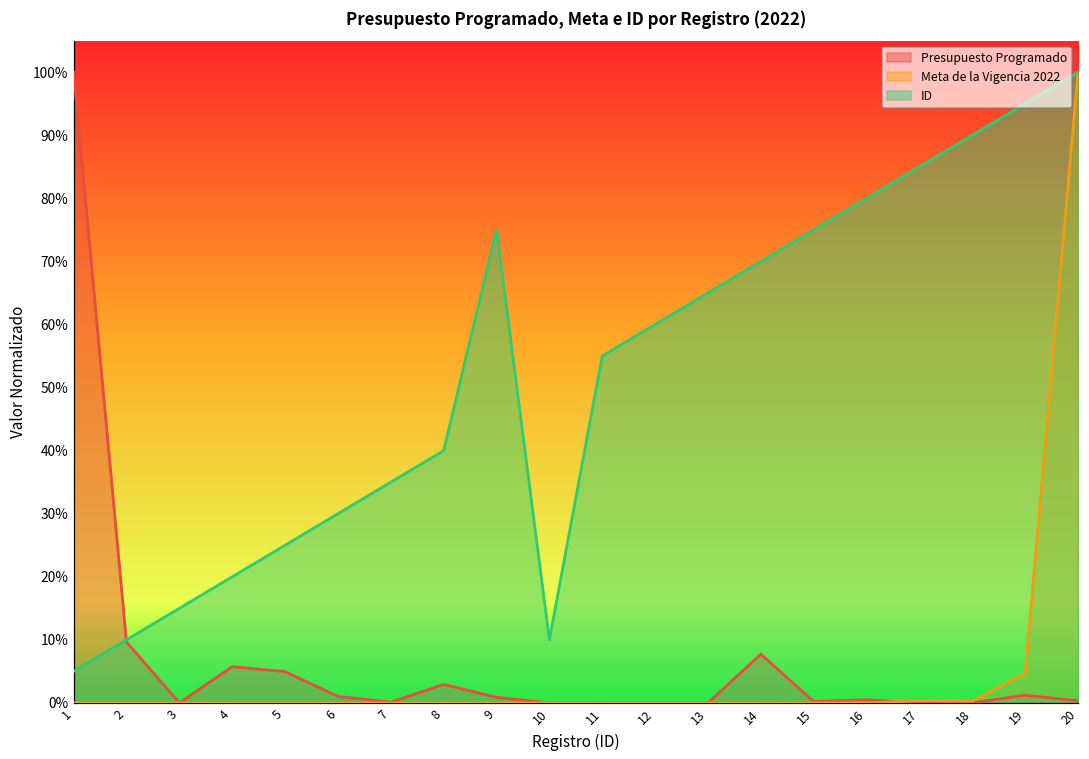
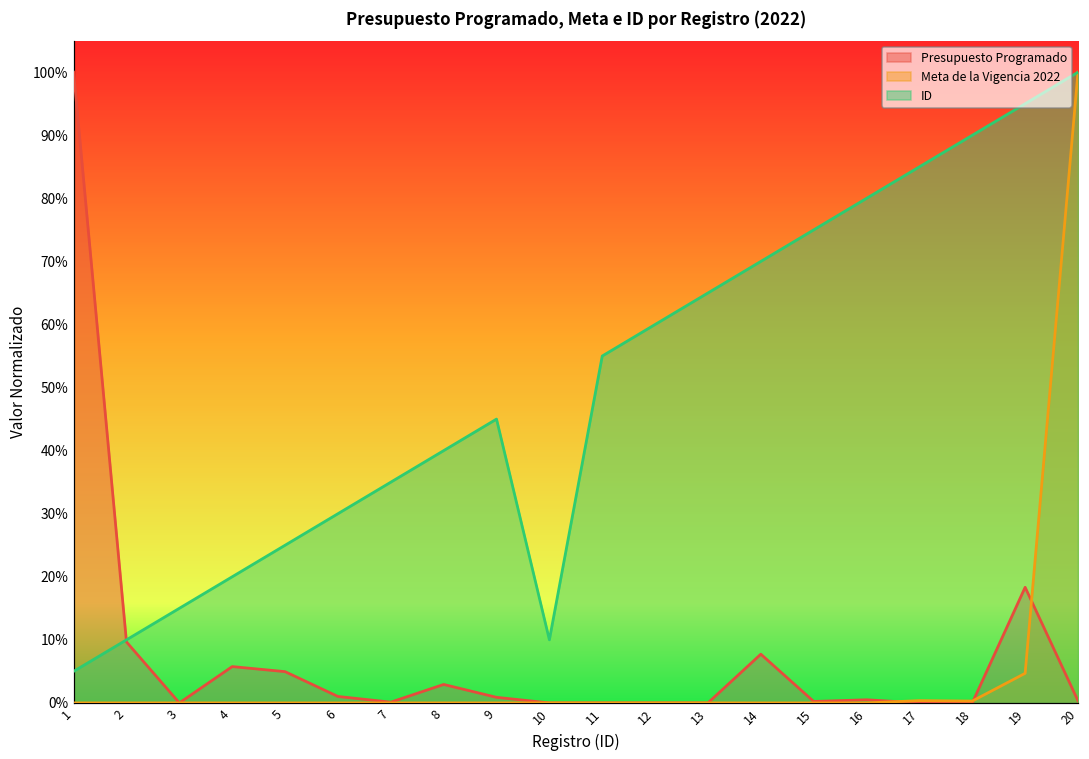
ID, 9: 75% -> 45%
Presupuesto Programado, 19: 1% -> 18%
